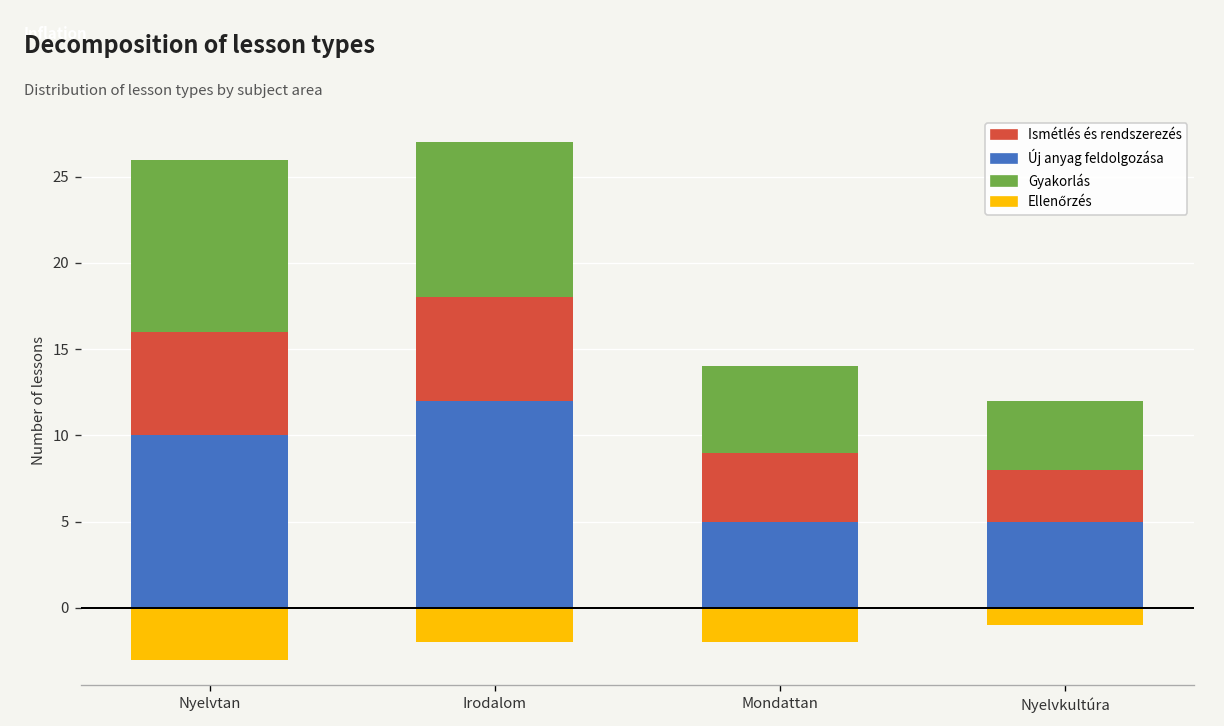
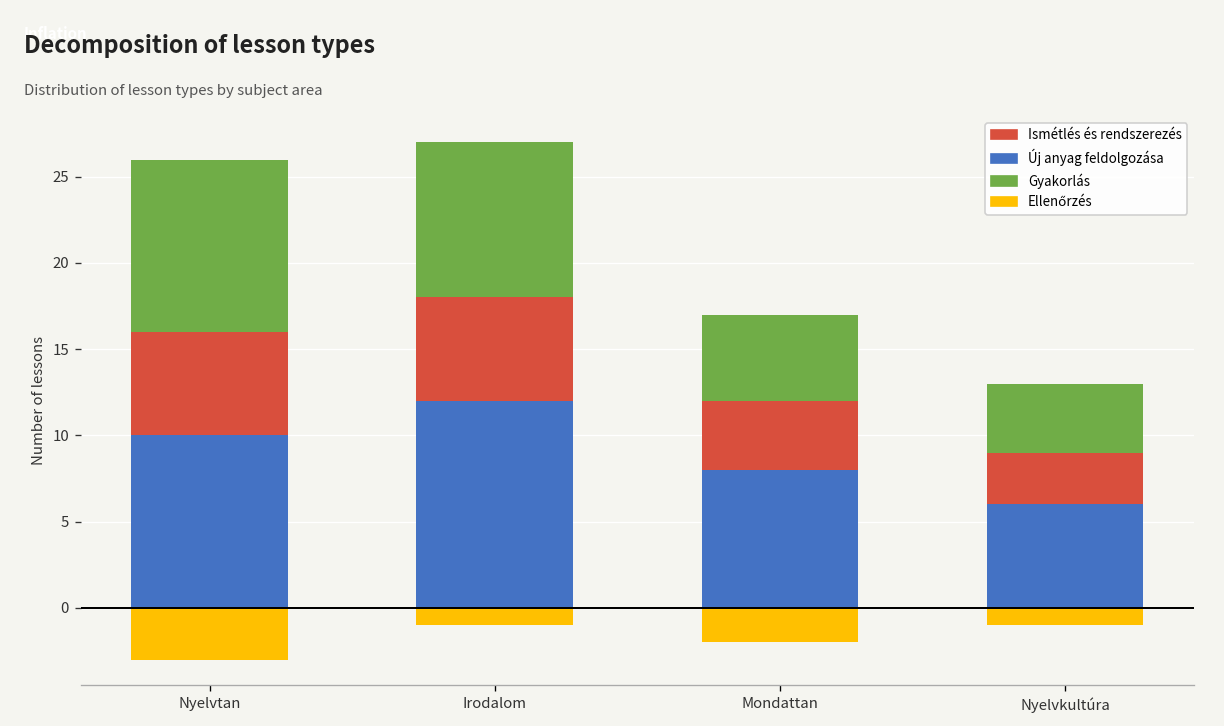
Ellenőrzés, Irodalom: -2.0 -> -1.0
Új anyag feldolgozása, Mondattan: 5 -> 8
Új anyag feldolgozása, Nyelvkultúra: 5 -> 6
